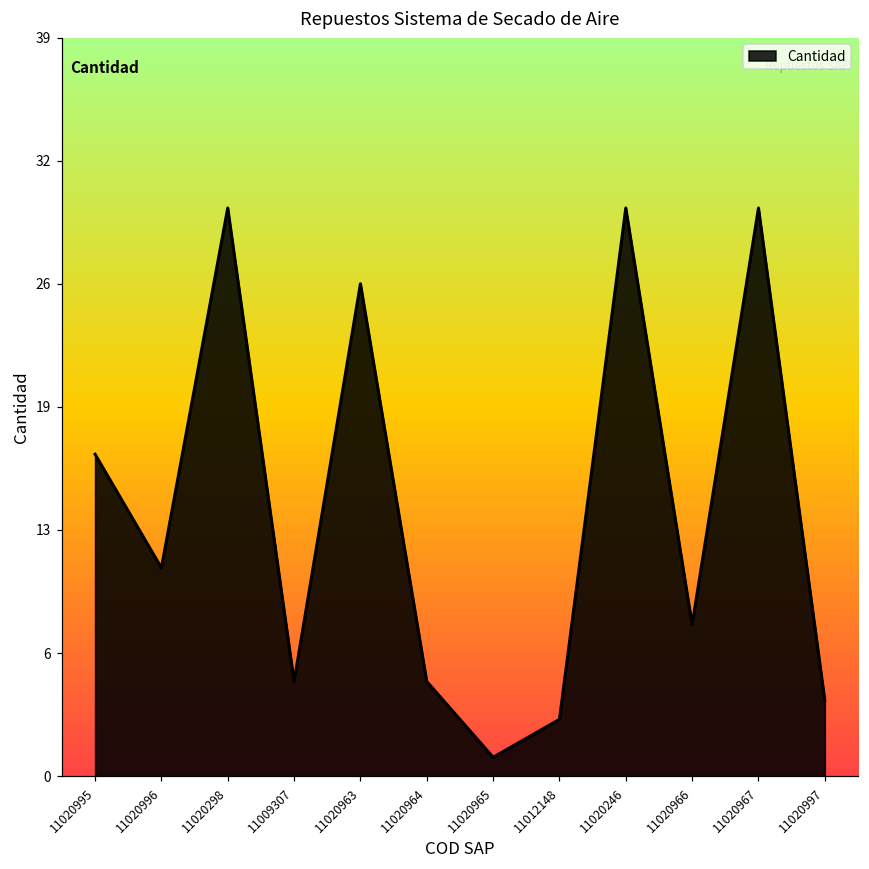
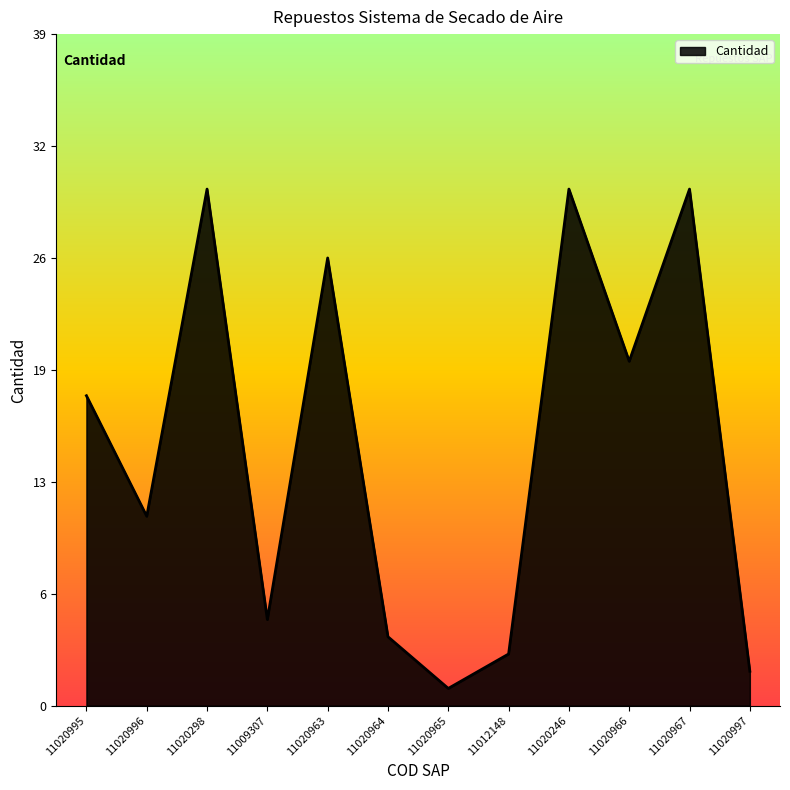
11020995: 17 -> 18
11020964: 5 -> 4
11020966: 8 -> 20
11020997: 4 -> 2
